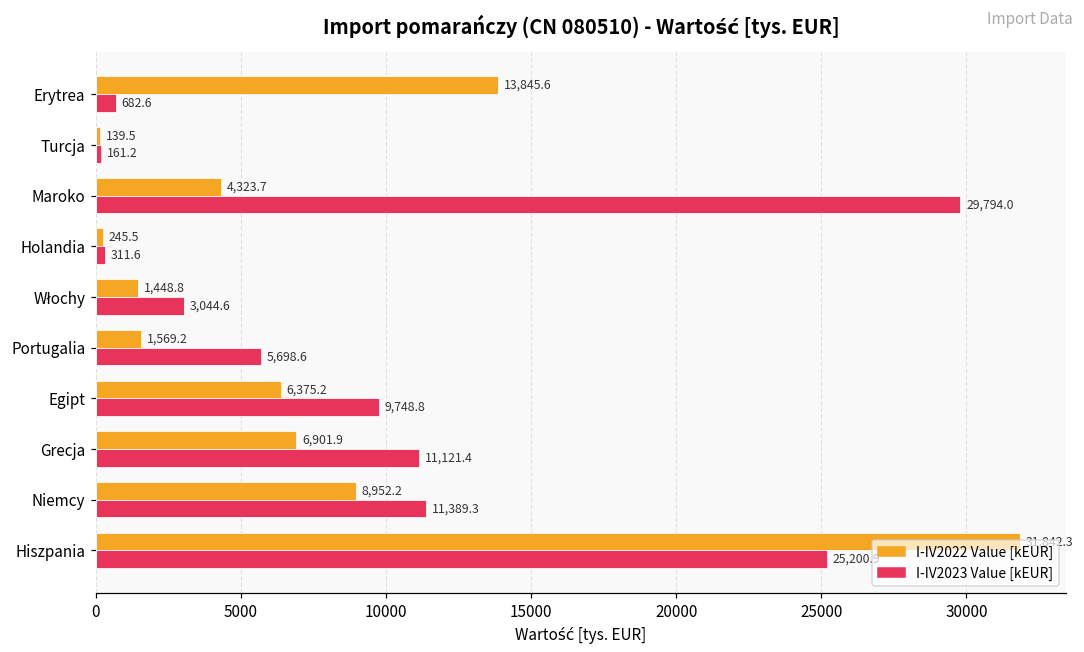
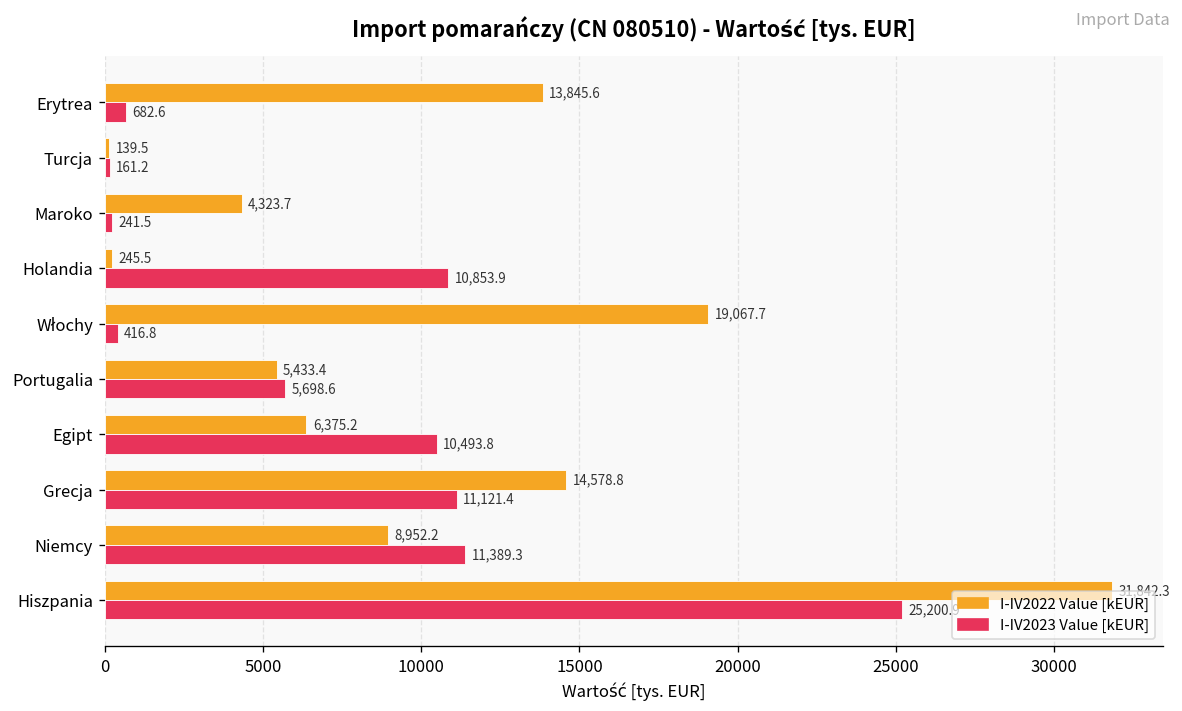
I-IV2023 Value [kEUR], Maroko: 29,794.0 -> 241.5
I-IV2023 Value [kEUR], Holandia: 311.6 -> 10,853.9
I-IV2022 Value [kEUR], Włochy: 1,448.8 -> 19,067.7
I-IV2023 Value [kEUR], Włochy: 3,044.6 -> 416.8
I-IV2022 Value [kEUR], Portugalia: 1,569.2 -> 5,433.4
I-IV2023 Value [kEUR], Egipt: 9,748.8 -> 10,493.8
I-IV2022 Value [kEUR], Grecja: 6,901.9 -> 14,578.8
